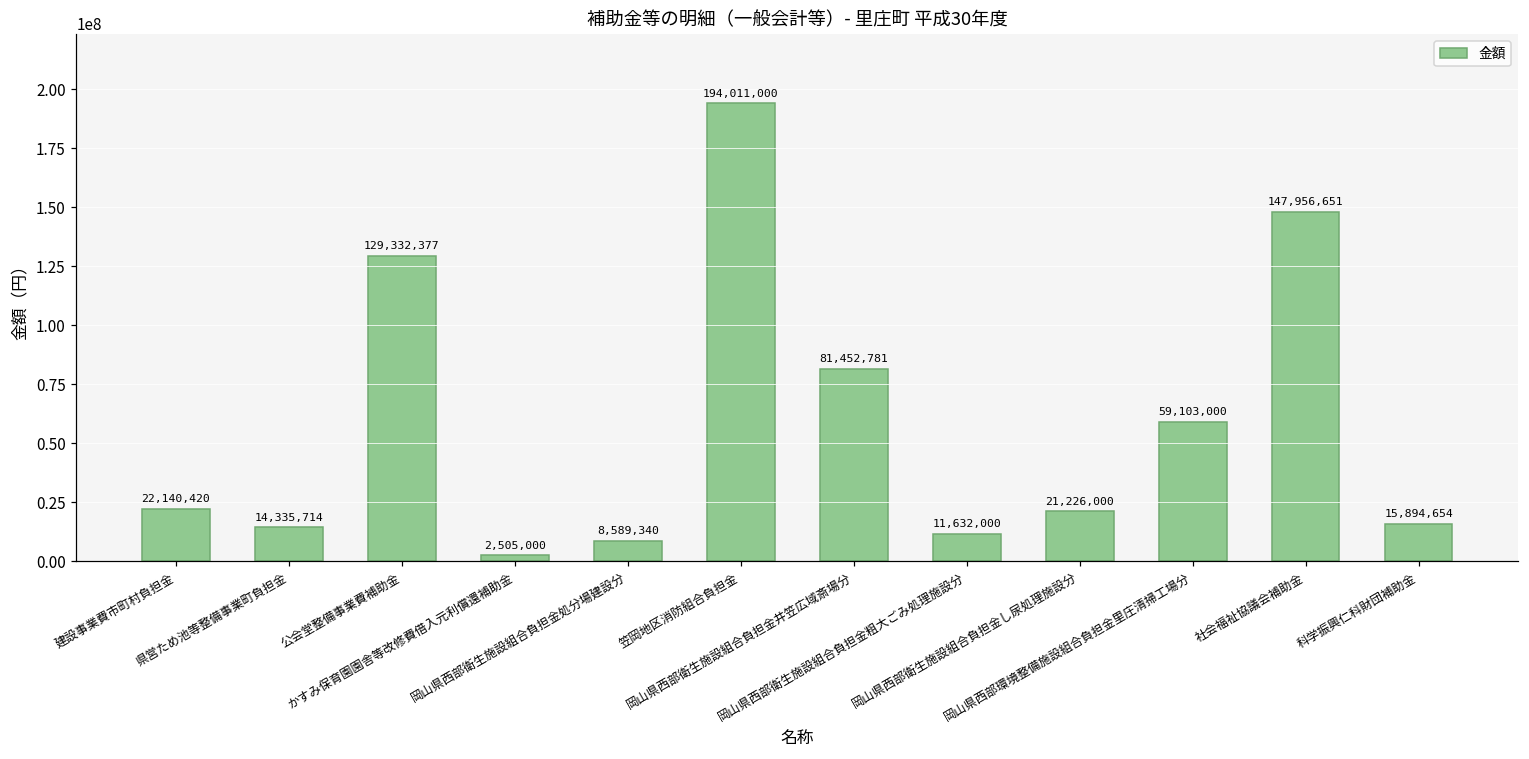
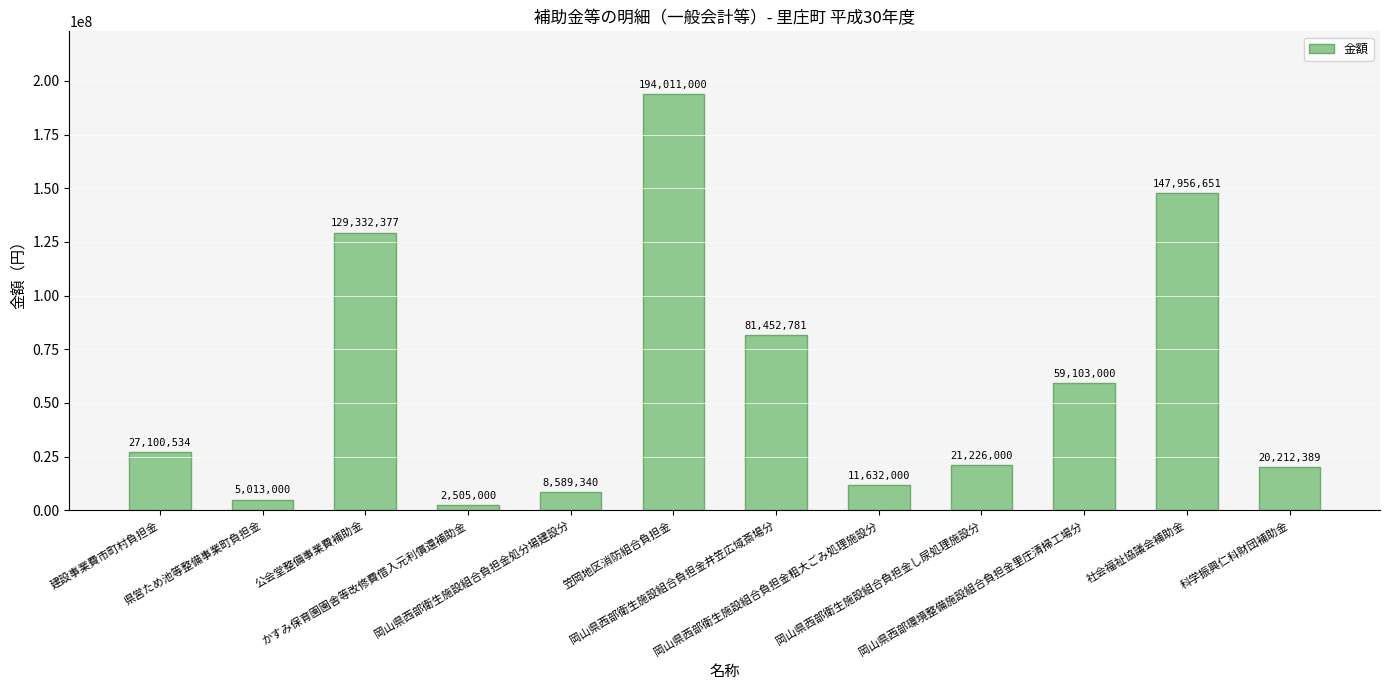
建設事業費市町村負担金: 22,140,420 -> 27,100,534
県営ため池等整備事業町負担金: 14,335,714 -> 5,013,000
科学振興仁科財団補助金: 15,894,654 -> 20,212,389
